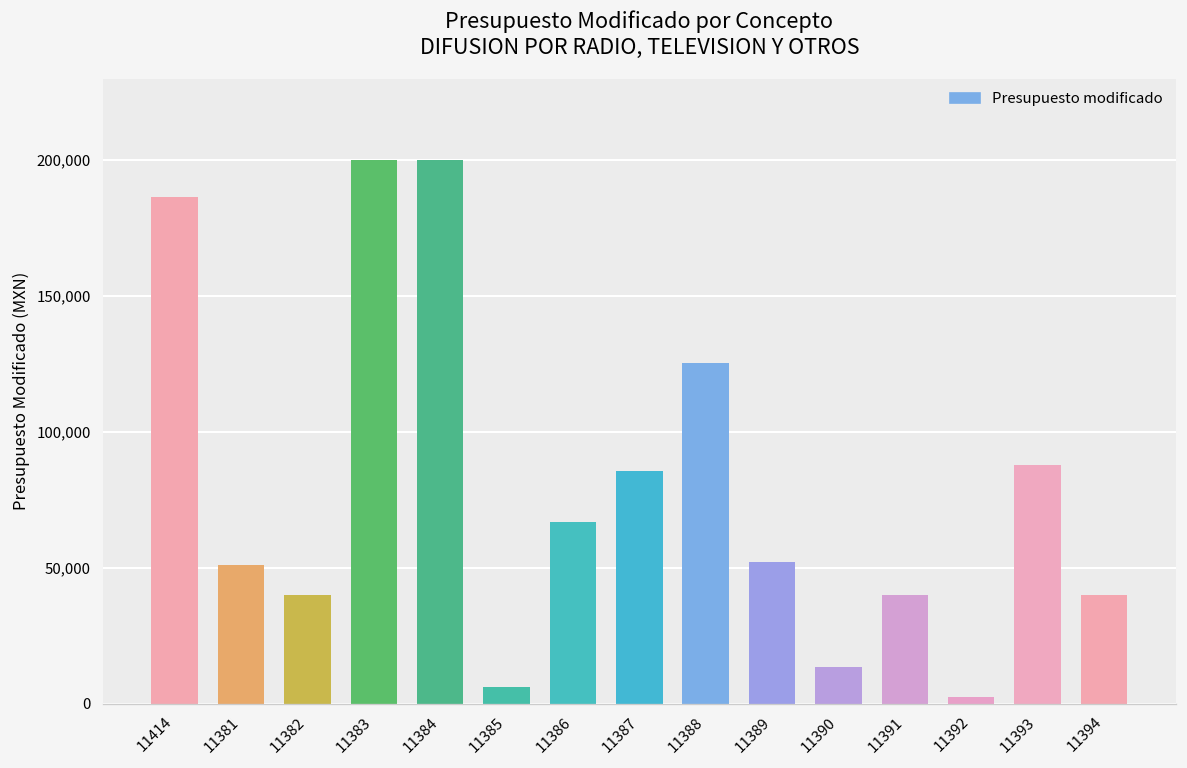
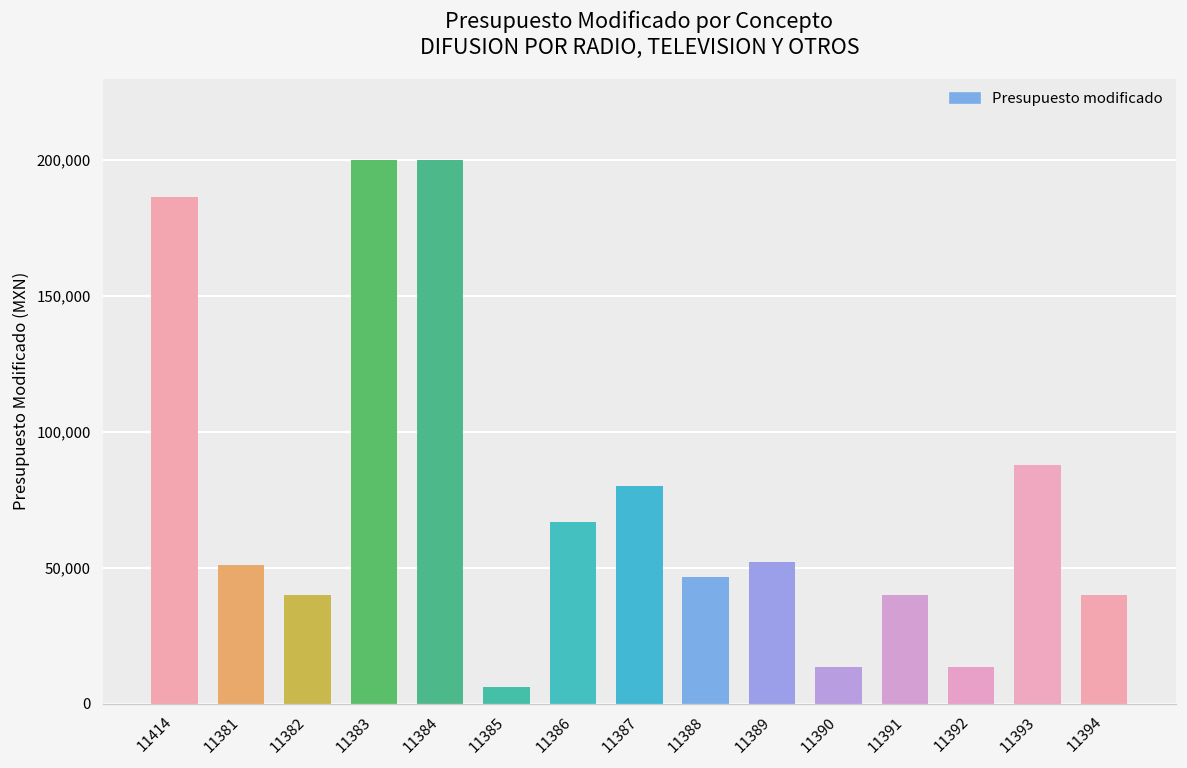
11387: 86,000 -> 80,000
11388: 125,000 -> 47,000
11392: 3,000 -> 13,000
